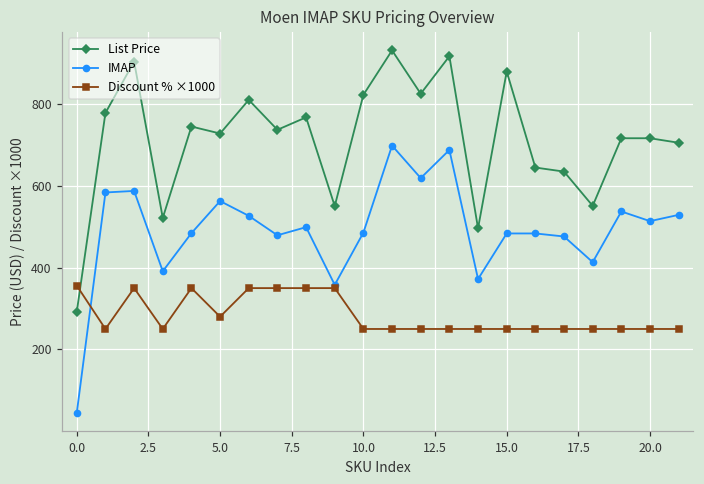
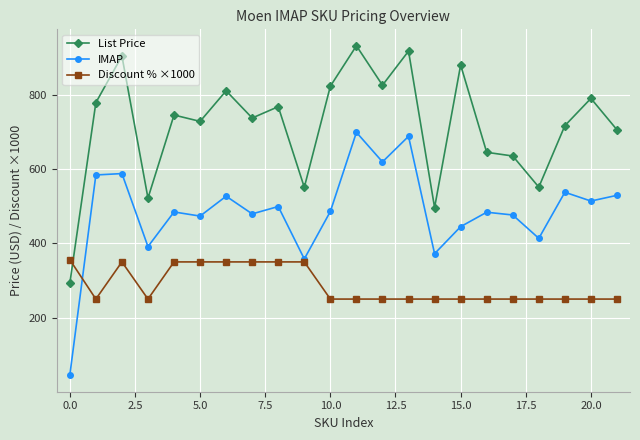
IMAP, 5.0: 560 -> 470
Discount % ×1000, 5.0: 280 -> 350
IMAP, 15.0: 480 -> 440
List Price, 20.0: 720 -> 790
